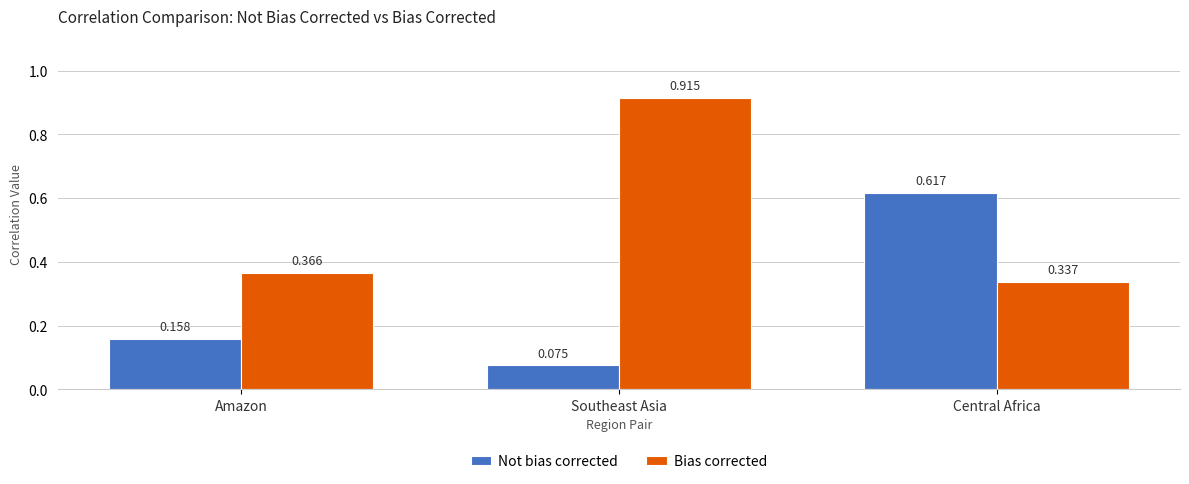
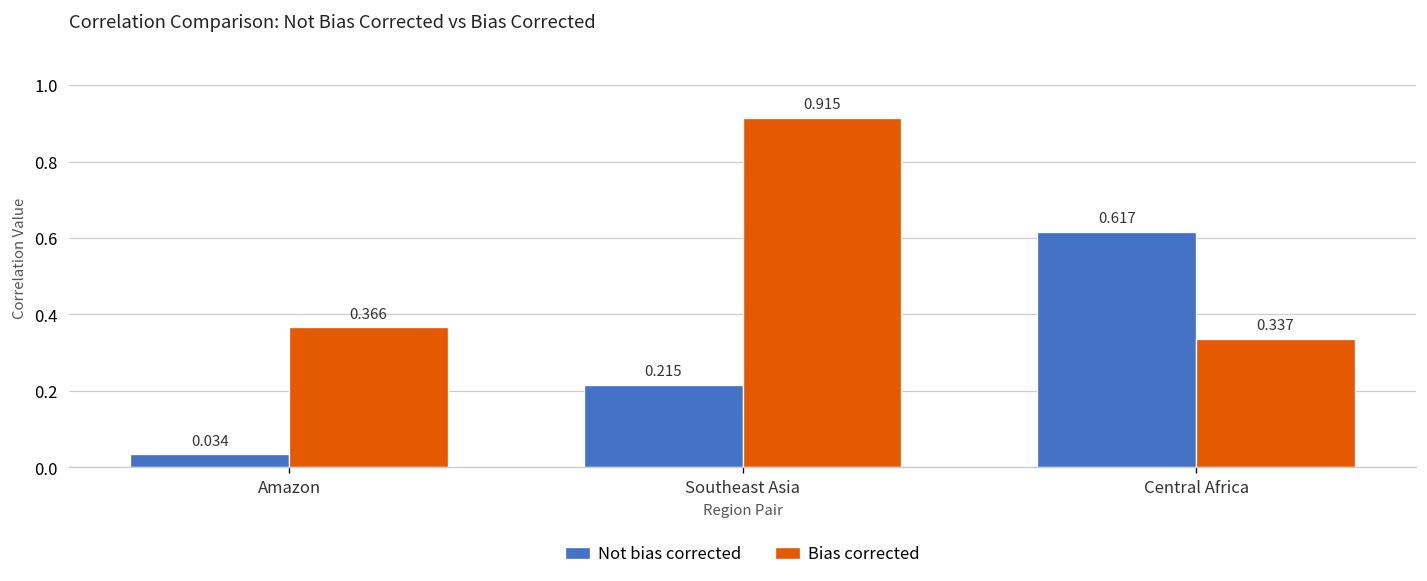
Not bias corrected, Amazon: 0.158 -> 0.034
Not bias corrected, Southeast Asia: 0.075 -> 0.215
